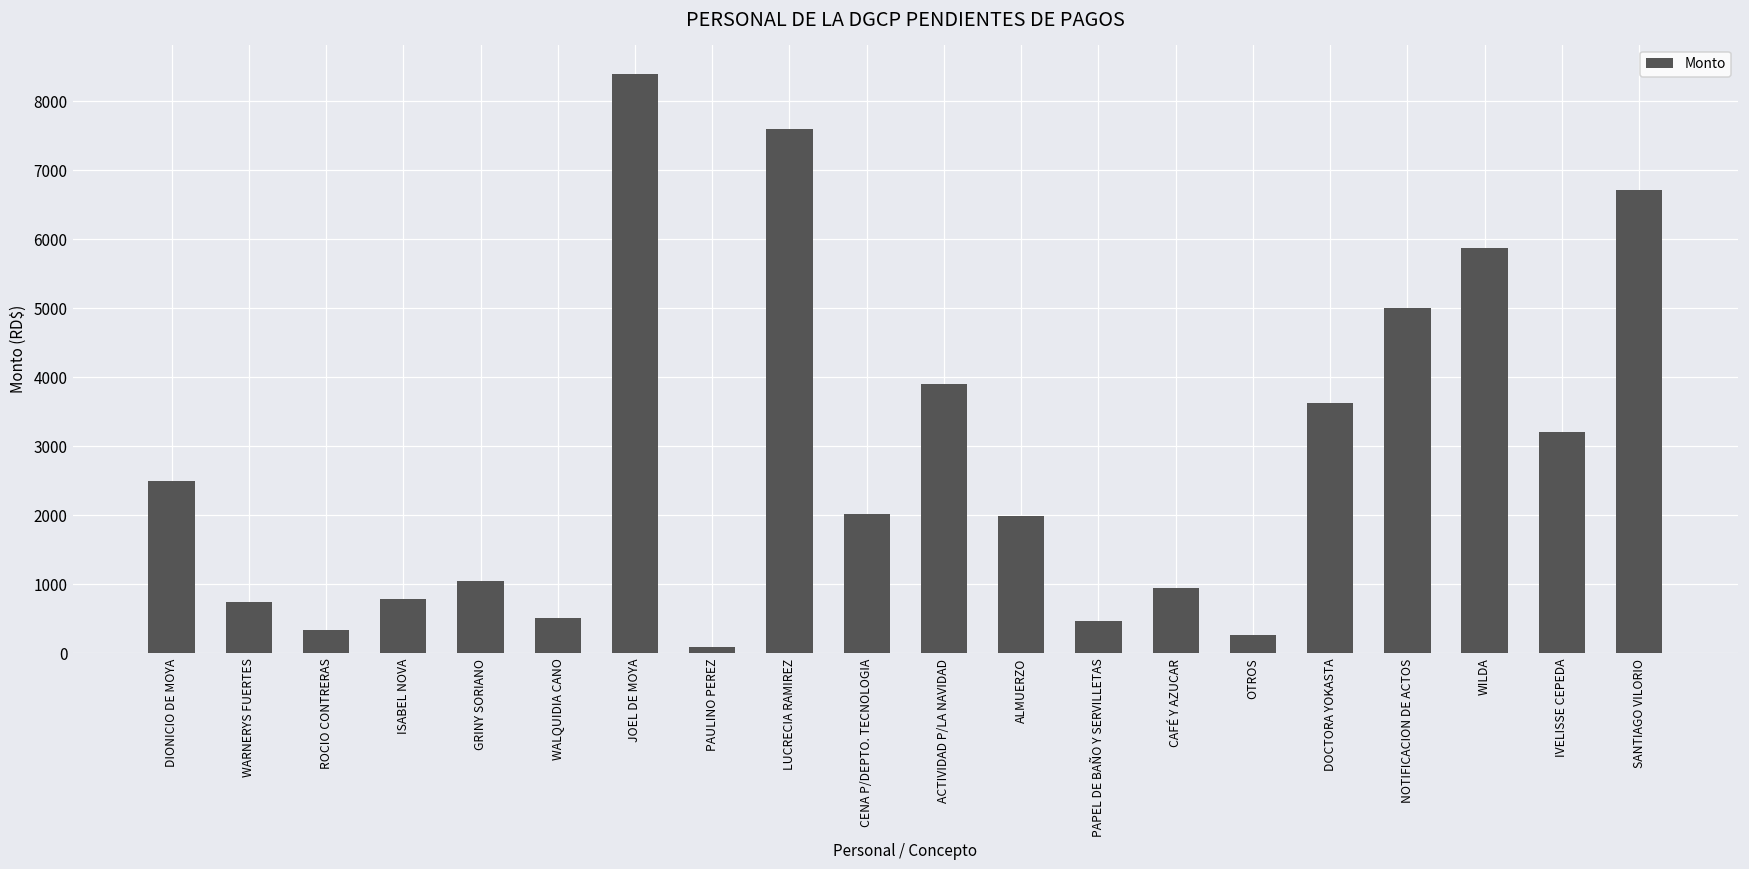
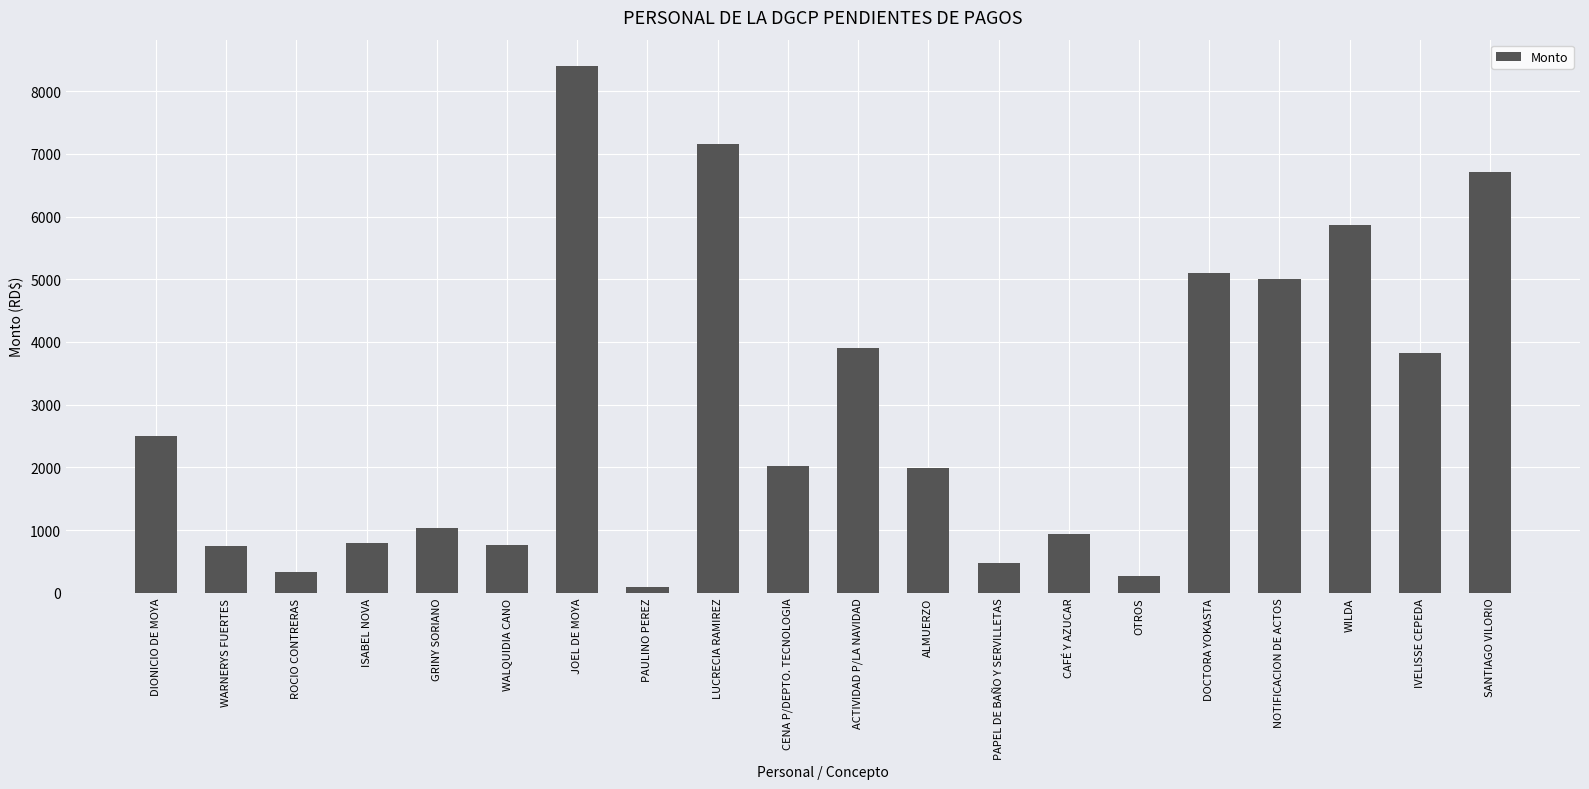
WALQUIDIA CANO: 500 -> 800
LUCRECIA RAMIREZ: 7600 -> 7200
DOCTORA YOKASTA: 3600 -> 5100
IVELISSE CEPEDA: 3200 -> 3800
